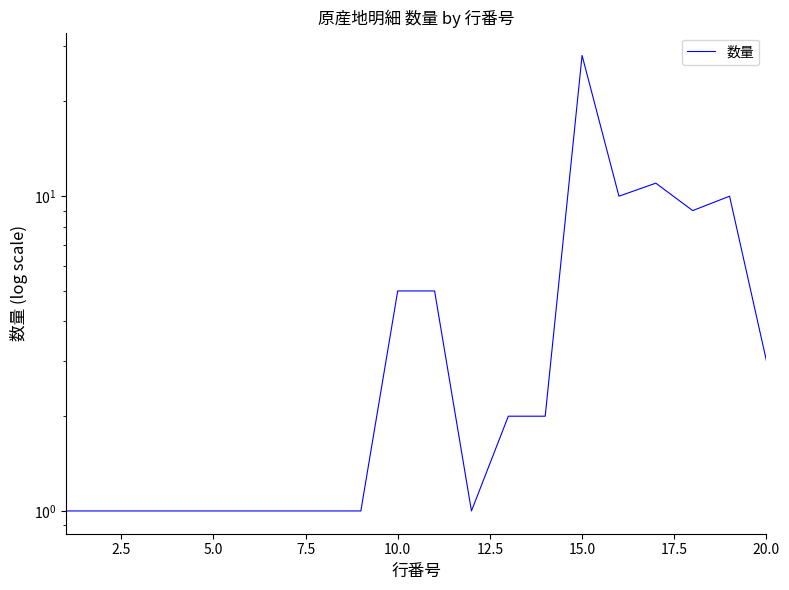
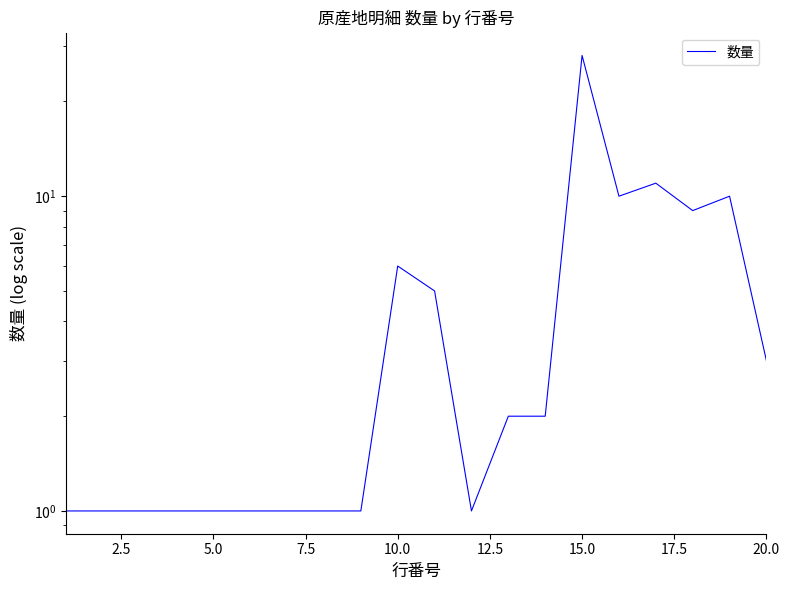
10.0: 5 -> 6
